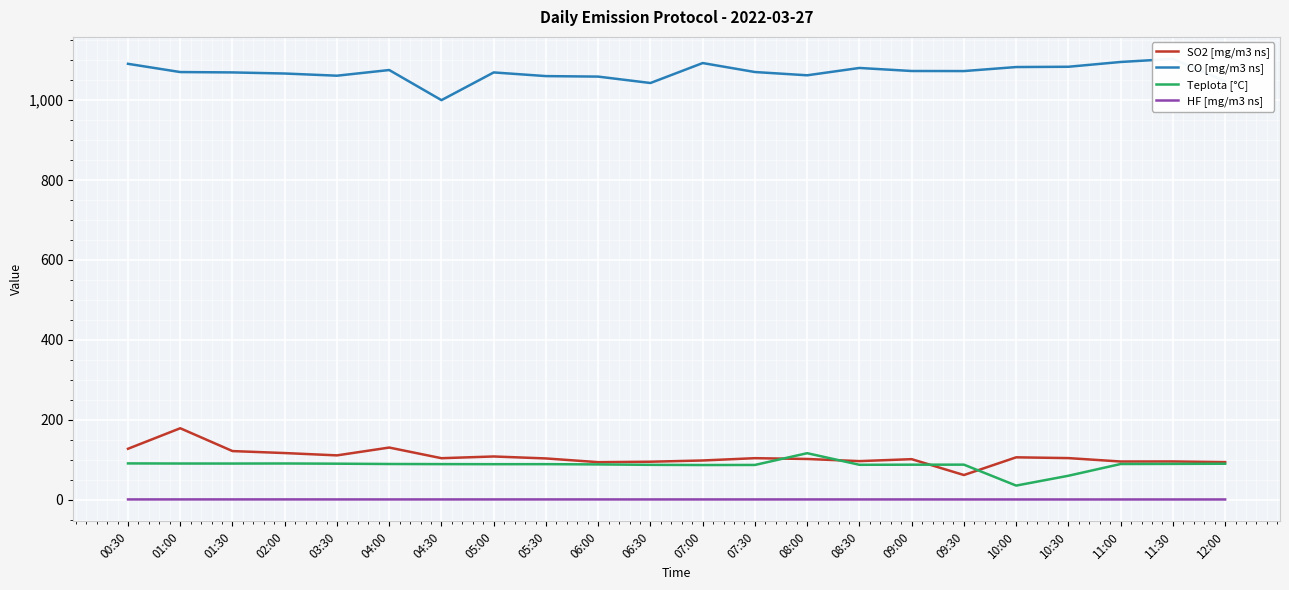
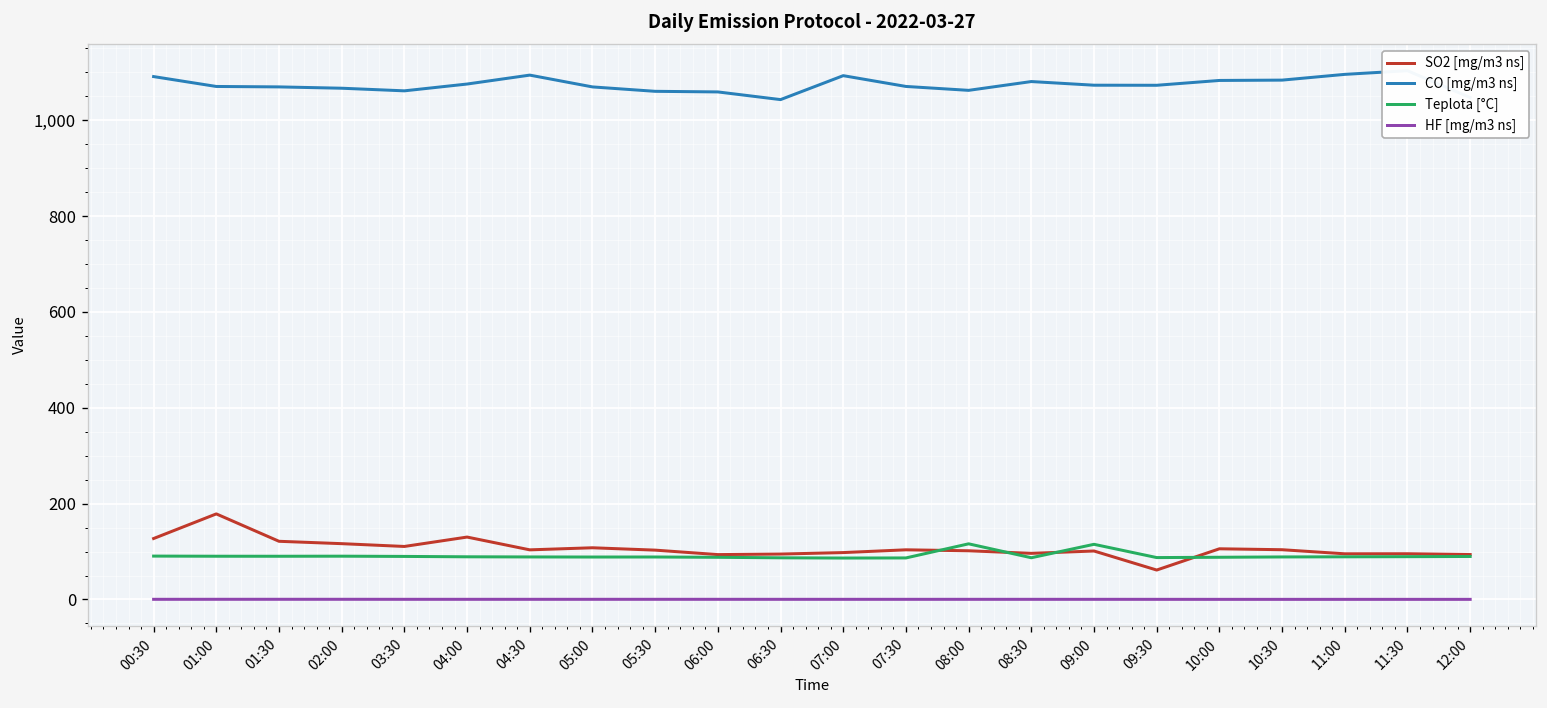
CO [mg/m3 ns], 04:30: 1,000 -> 1,090
Teplota [°C], 09:00: 90 -> 120
Teplota [°C], 10:00: 40 -> 90
Teplota [°C], 10:30: 60 -> 90
